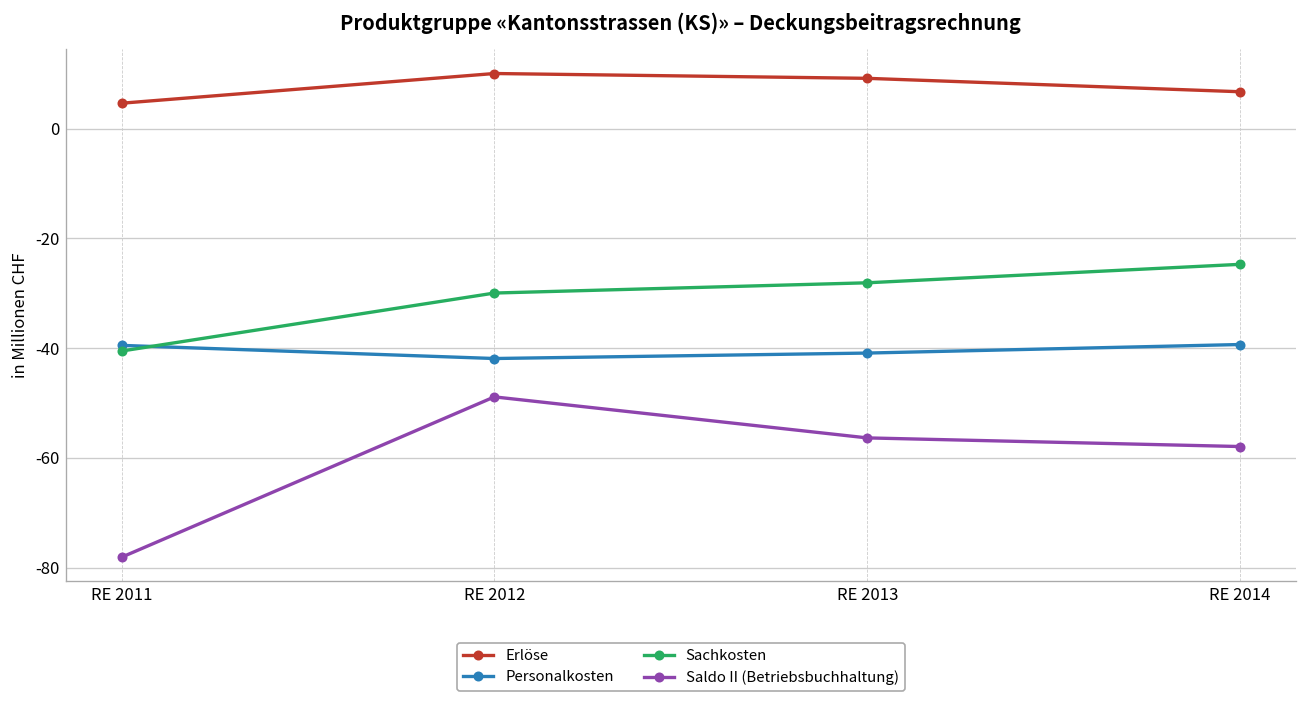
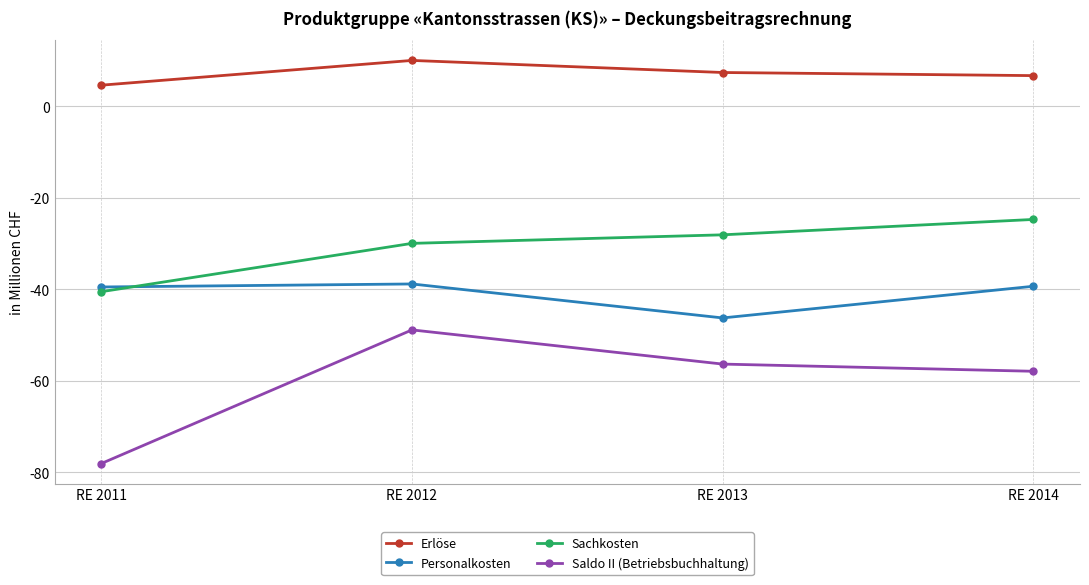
Personalkosten, RE 2012: -42 -> -39
Erlöse, RE 2013: 9 -> 7
Personalkosten, RE 2013: -41 -> -46
